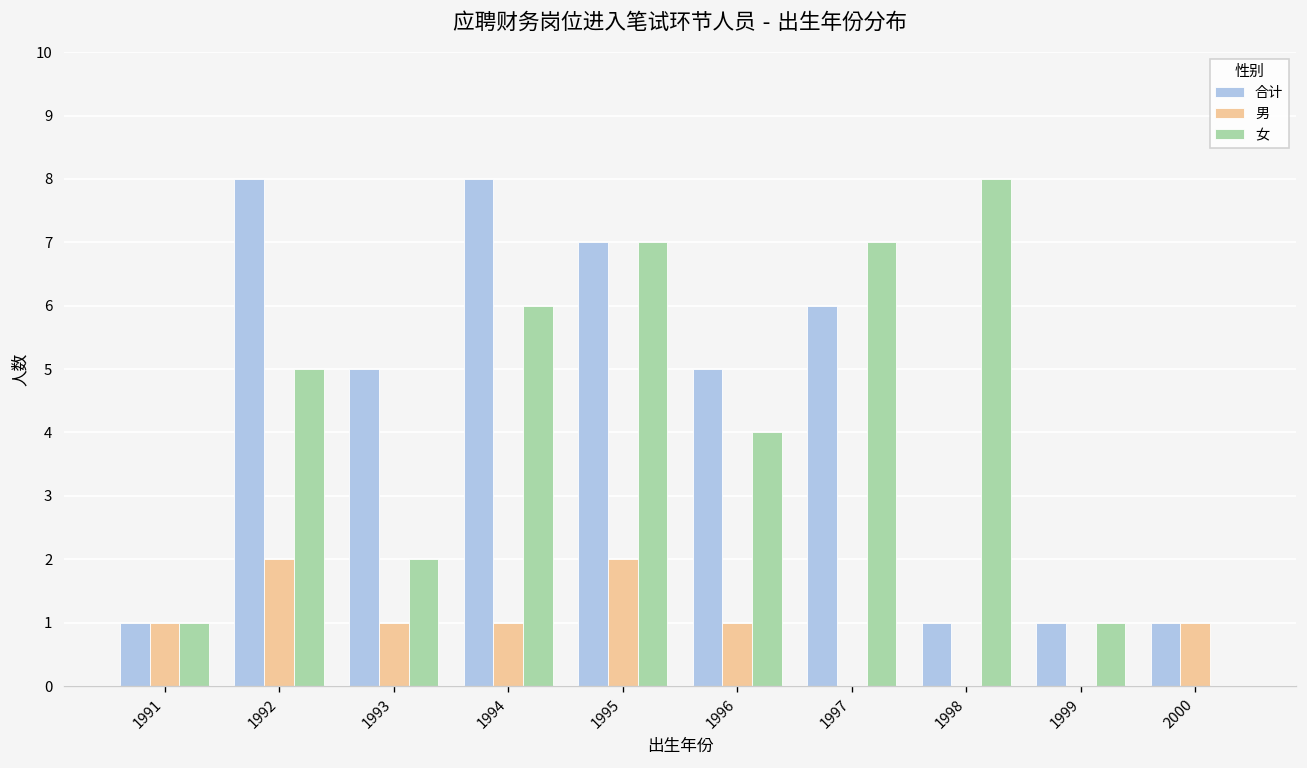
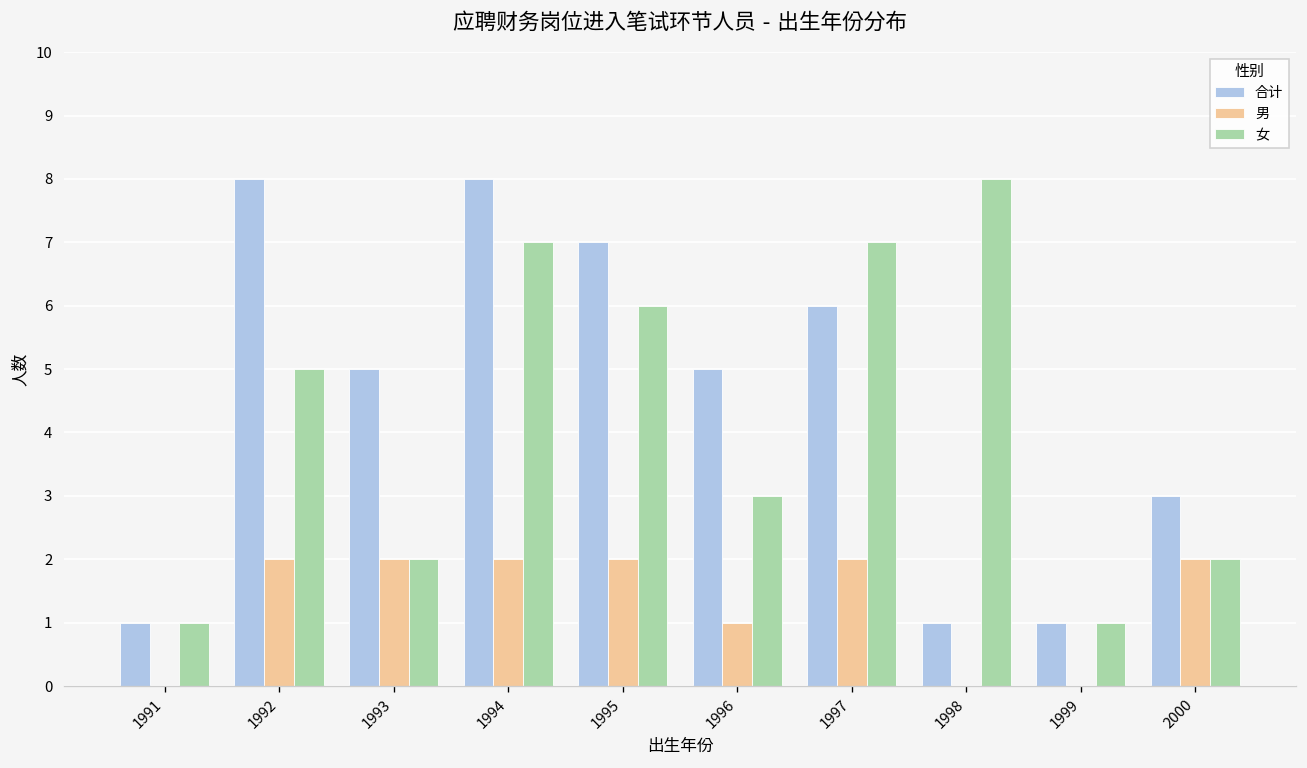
男, 1991: 1 -> 0
男, 1993: 1 -> 2
男, 1994: 1 -> 2
女, 1994: 6 -> 7
女, 1995: 7 -> 6
女, 1996: 4 -> 3
男, 1997: 0 -> 2
合计, 2000: 1 -> 3
男, 2000: 1 -> 2
女, 2000: 0 -> 2
